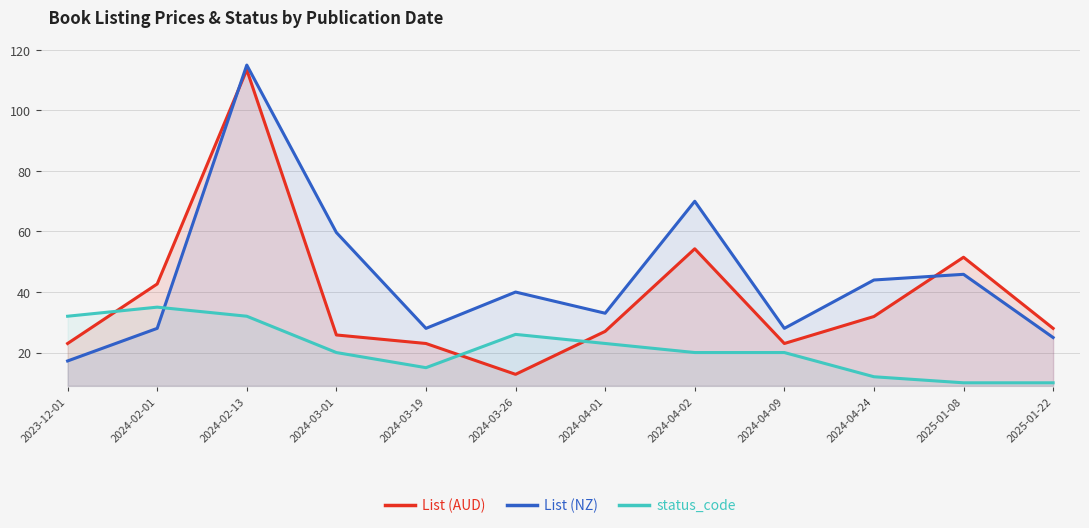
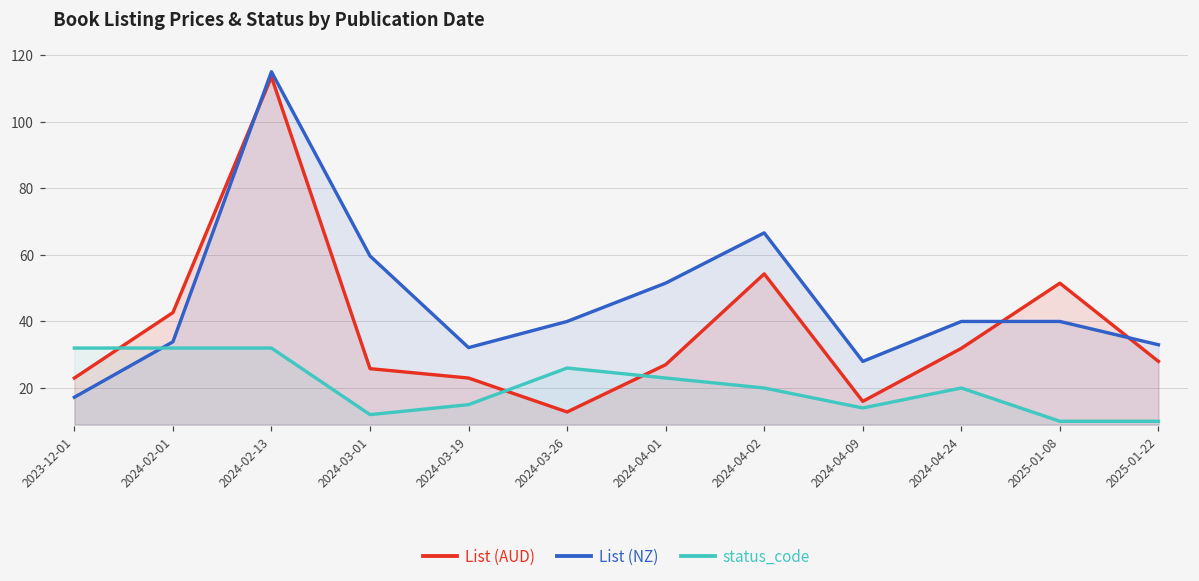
List (NZ), 2024-02-01: 28 -> 34
status_code, 2024-02-01: 35 -> 32
status_code, 2024-03-01: 20 -> 12
List (NZ), 2024-03-19: 28 -> 32
List (NZ), 2024-04-01: 33 -> 52
List (NZ), 2024-04-02: 70 -> 67
List (AUD), 2024-04-09: 23 -> 16
status_code, 2024-04-09: 20 -> 14
List (NZ), 2024-04-24: 44 -> 40
status_code, 2024-04-24: 12 -> 20
List (NZ), 2025-01-08: 46 -> 40
List (NZ), 2025-01-22: 25 -> 33
